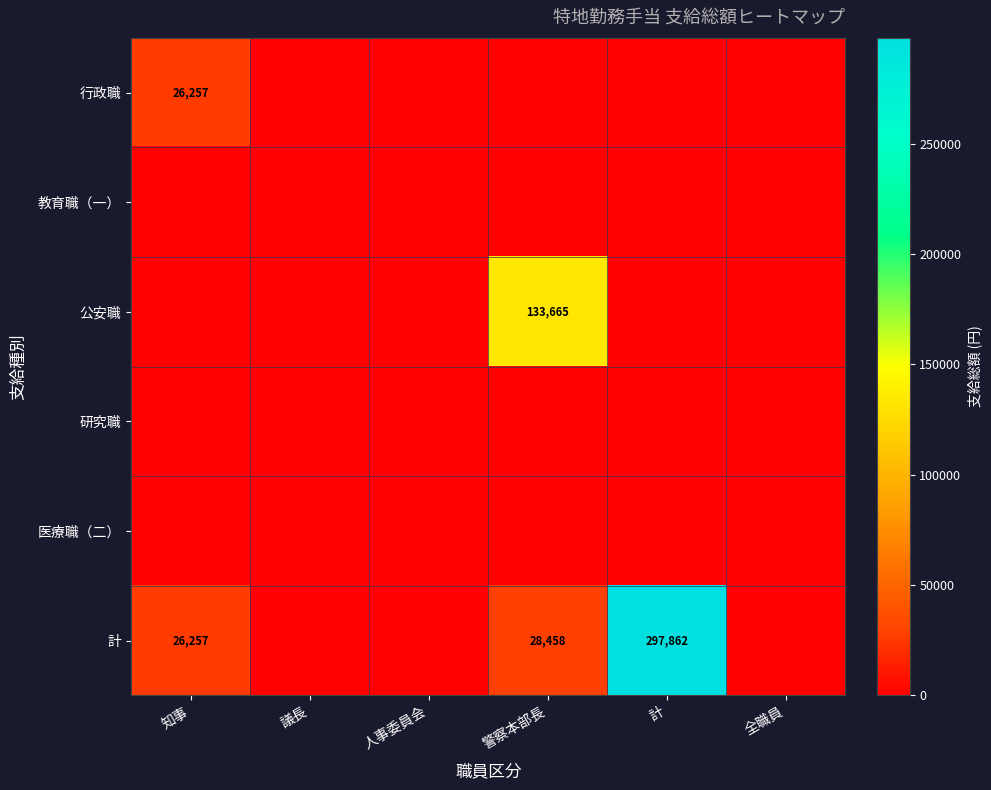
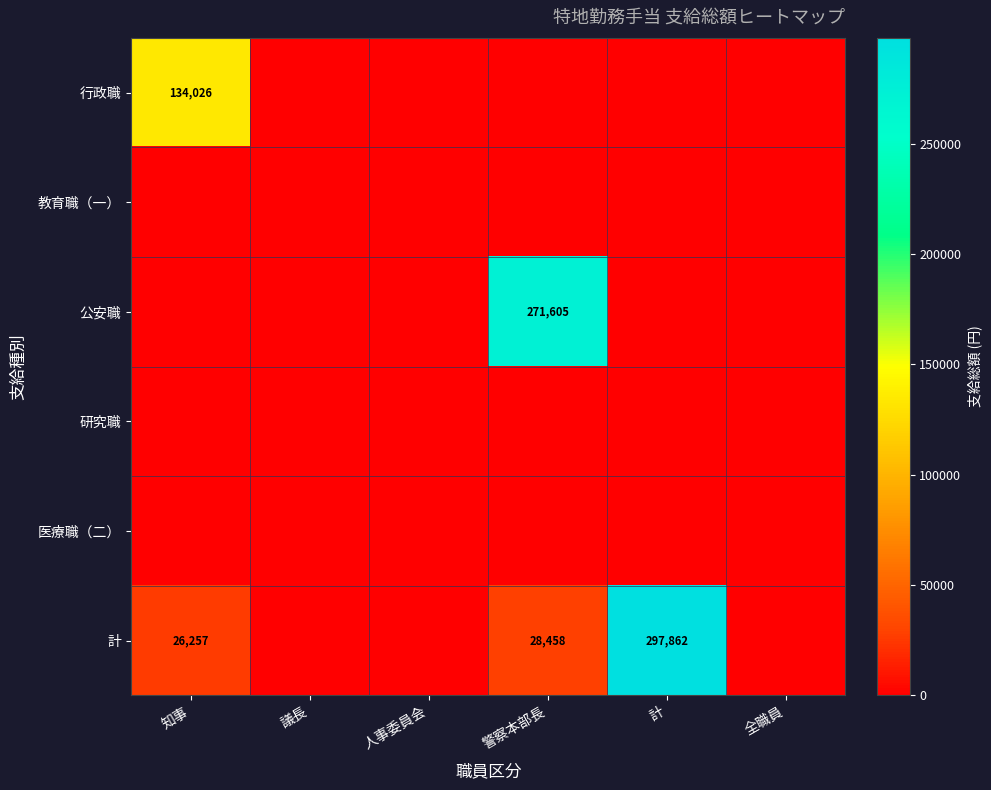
行政職, 知事: 26,257 -> 134,026
公安職, 警察本部長: 133,665 -> 271,605
